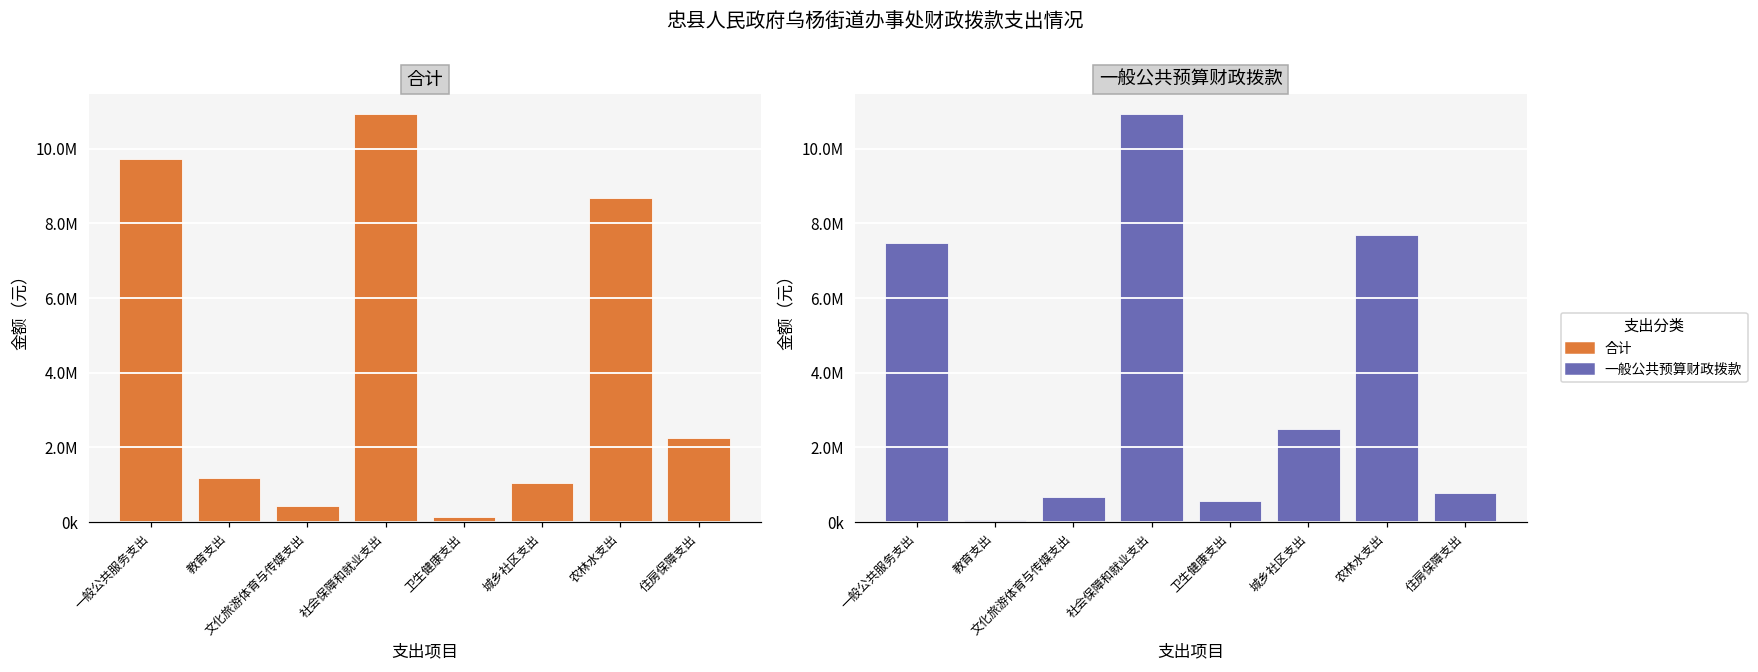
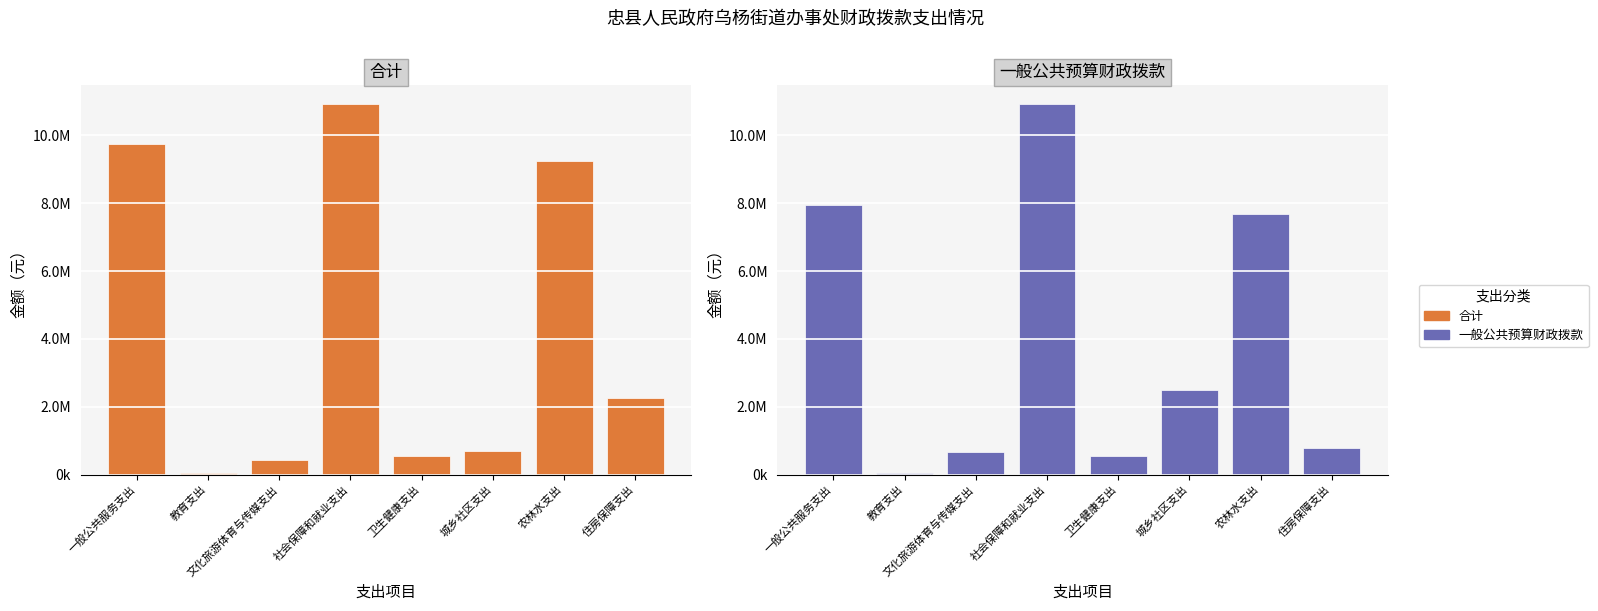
合计, 教育支出: 1200000 -> 100000
合计, 卫生健康支出: 100000 -> 600000
合计, 城乡社区支出: 1000000 -> 700000
合计, 农林水支出: 8700000 -> 9200000
一般公共预算财政拨款, 一般公共服务支出: 7500000 -> 8000000
